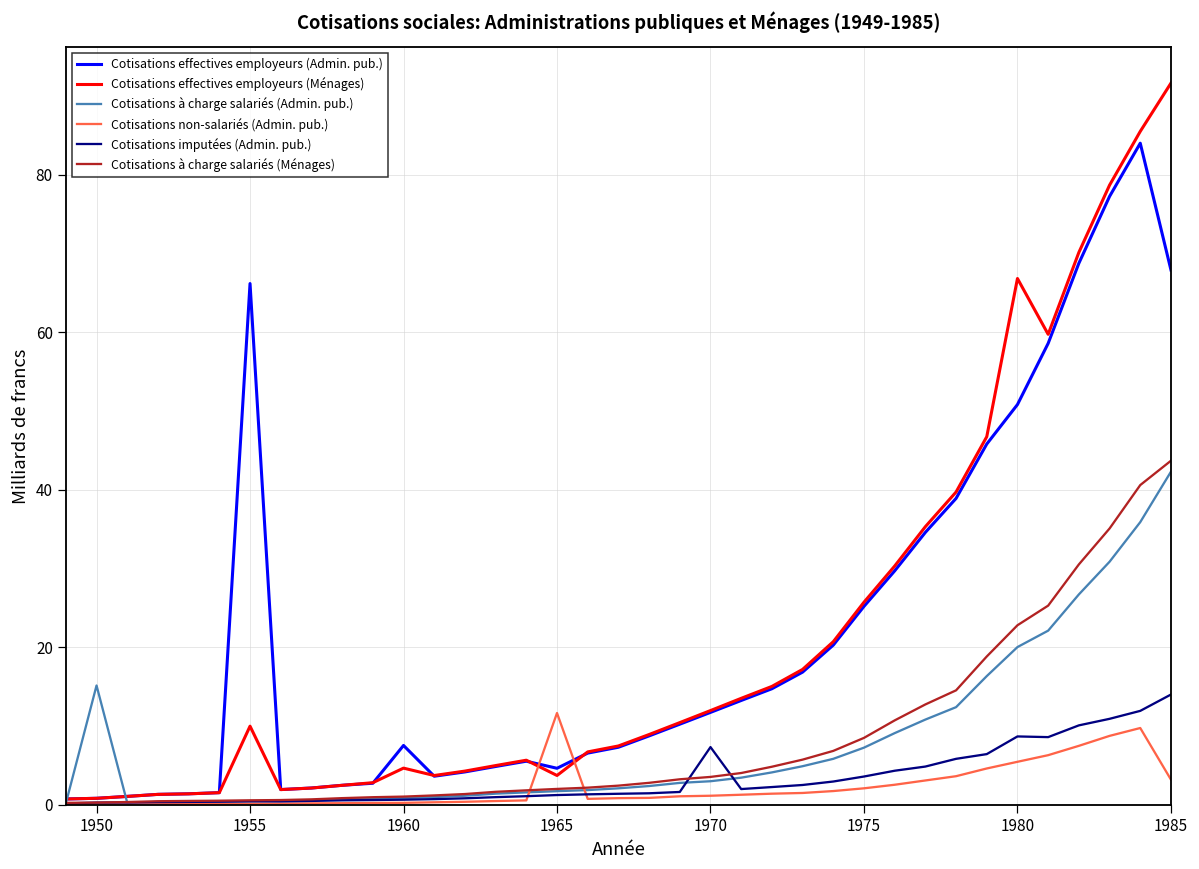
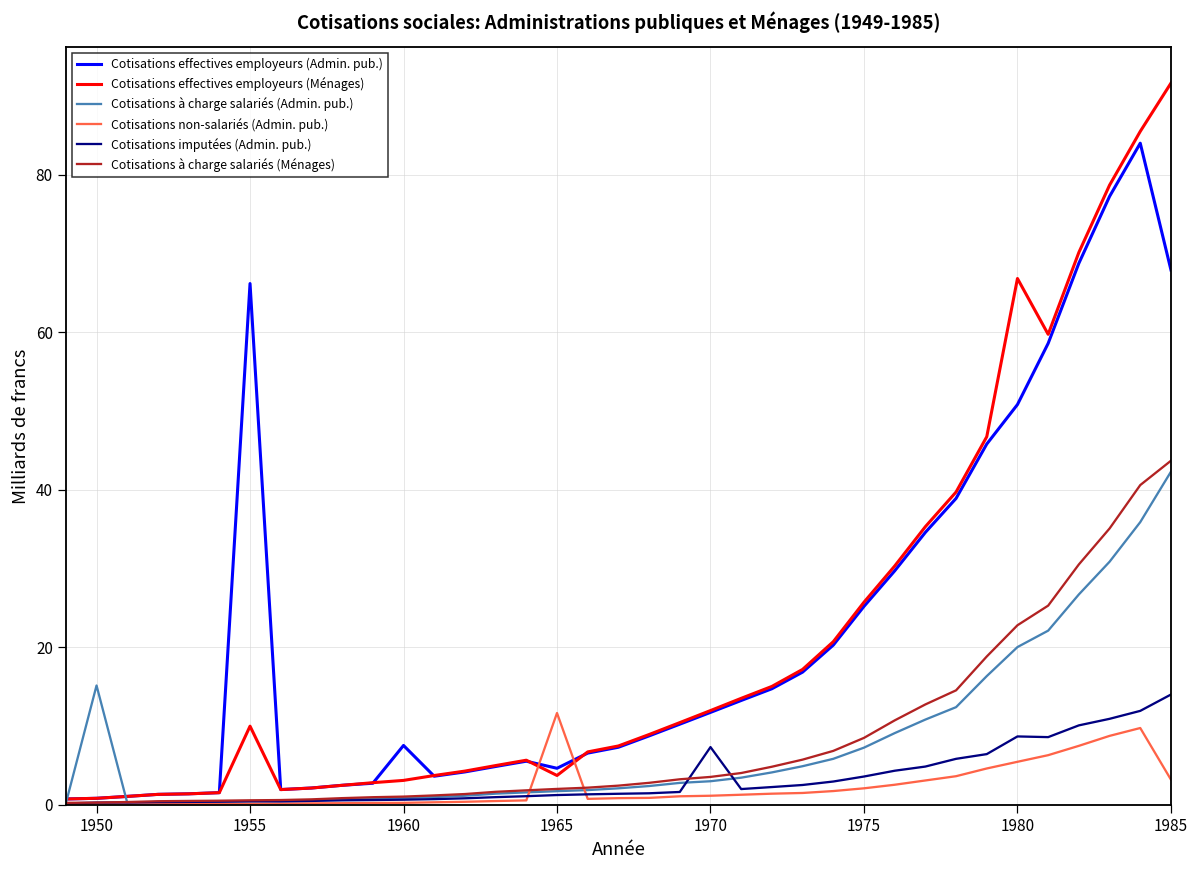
Cotisations effectives employeurs (Ménages), 1960: 5 -> 3
